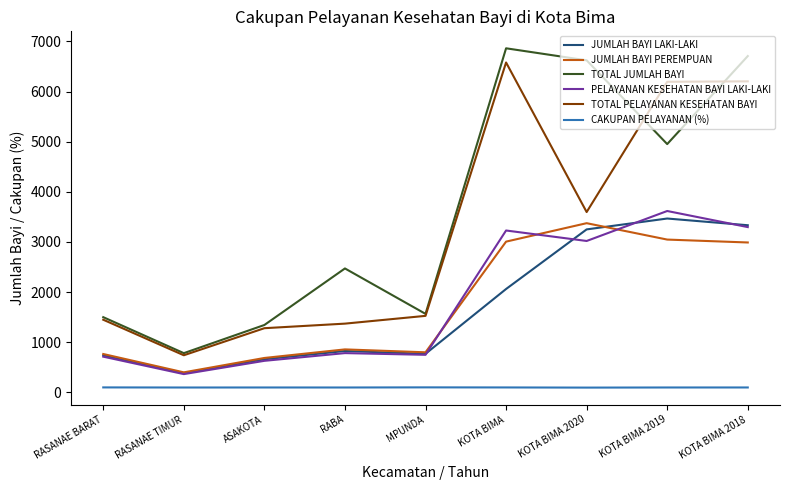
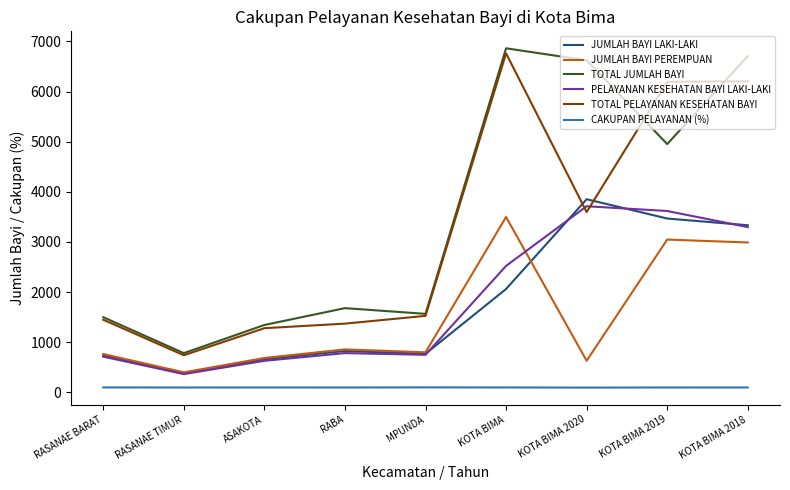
TOTAL JUMLAH BAYI, RABA: 2500 -> 1700
JUMLAH BAYI PEREMPUAN, KOTA BIMA: 3000 -> 3500
PELAYANAN KESEHATAN BAYI LAKI-LAKI, KOTA BIMA: 3200 -> 2500
TOTAL PELAYANAN KESEHATAN BAYI, KOTA BIMA: 6600 -> 6800
JUMLAH BAYI LAKI-LAKI, KOTA BIMA 2020: 3200 -> 3900
JUMLAH BAYI PEREMPUAN, KOTA BIMA 2020: 3400 -> 600
PELAYANAN KESEHATAN BAYI LAKI-LAKI, KOTA BIMA 2020: 3000 -> 3700
